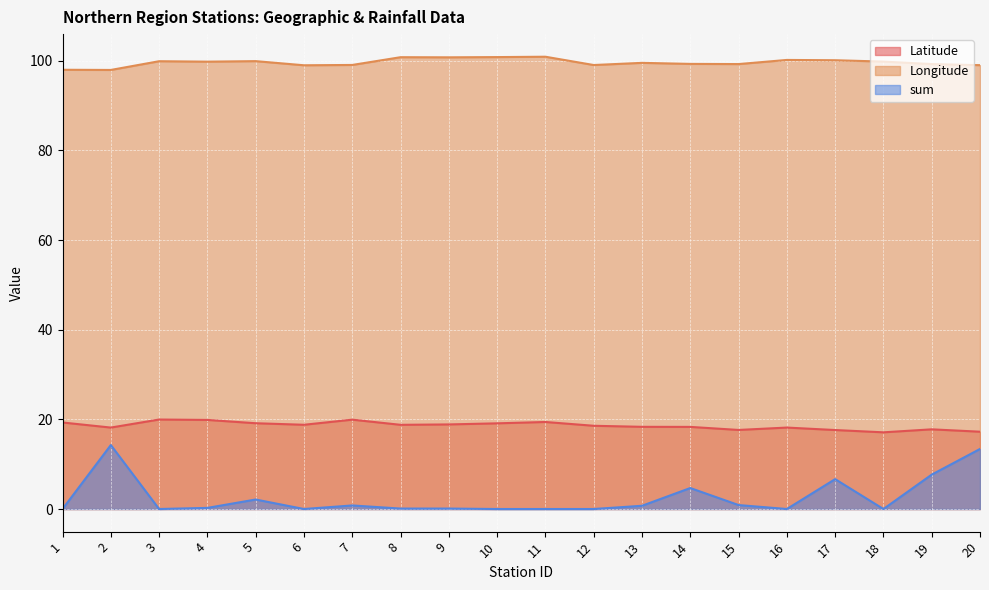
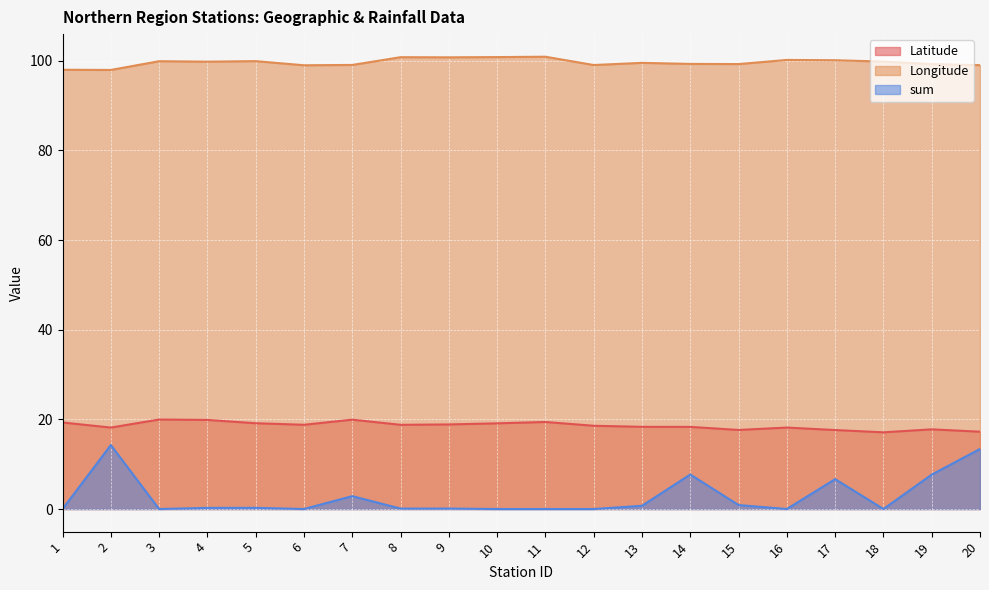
sum, 5: 2 -> 0
sum, 7: 1 -> 3
sum, 14: 5 -> 8
